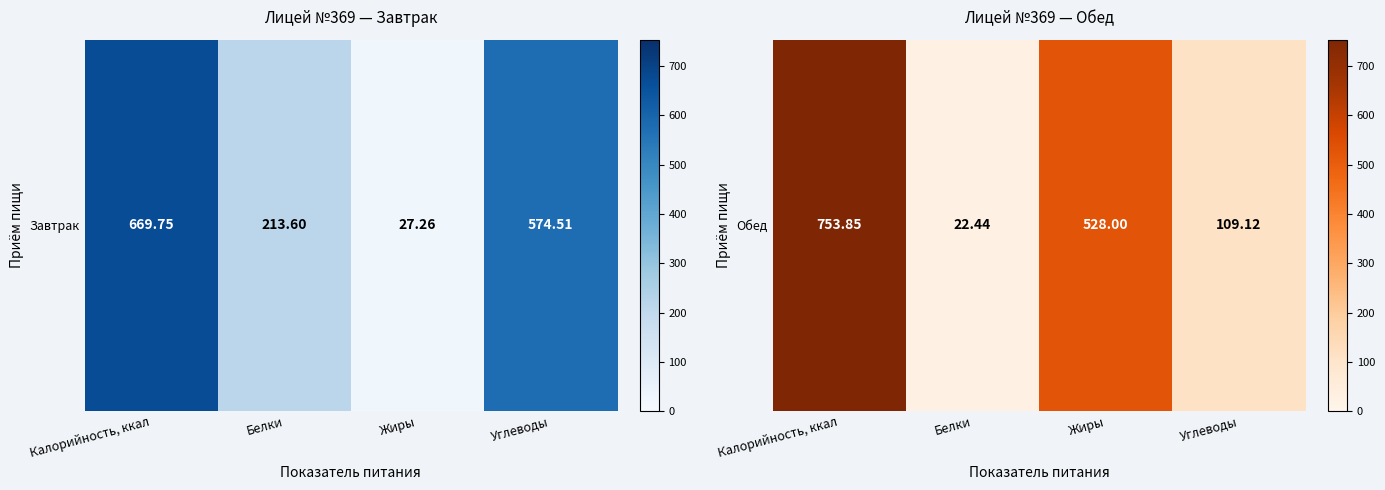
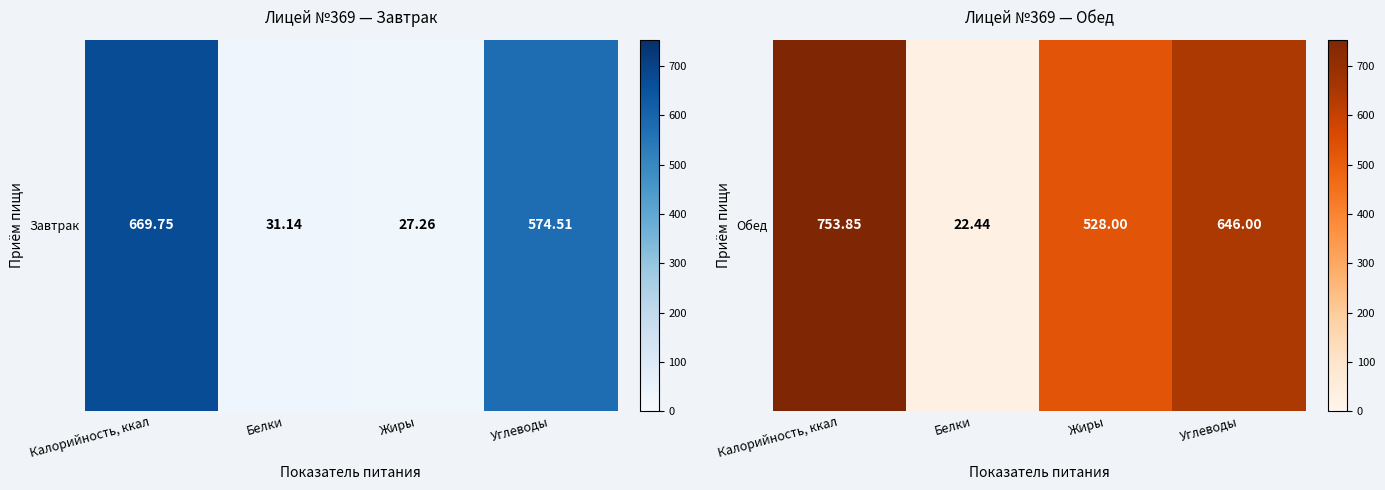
Лицей №369 — Завтрак, Завтрак, Белки: 213.60 -> 31.14
Лицей №369 — Обед, Обед, Углеводы: 109.12 -> 646.00
